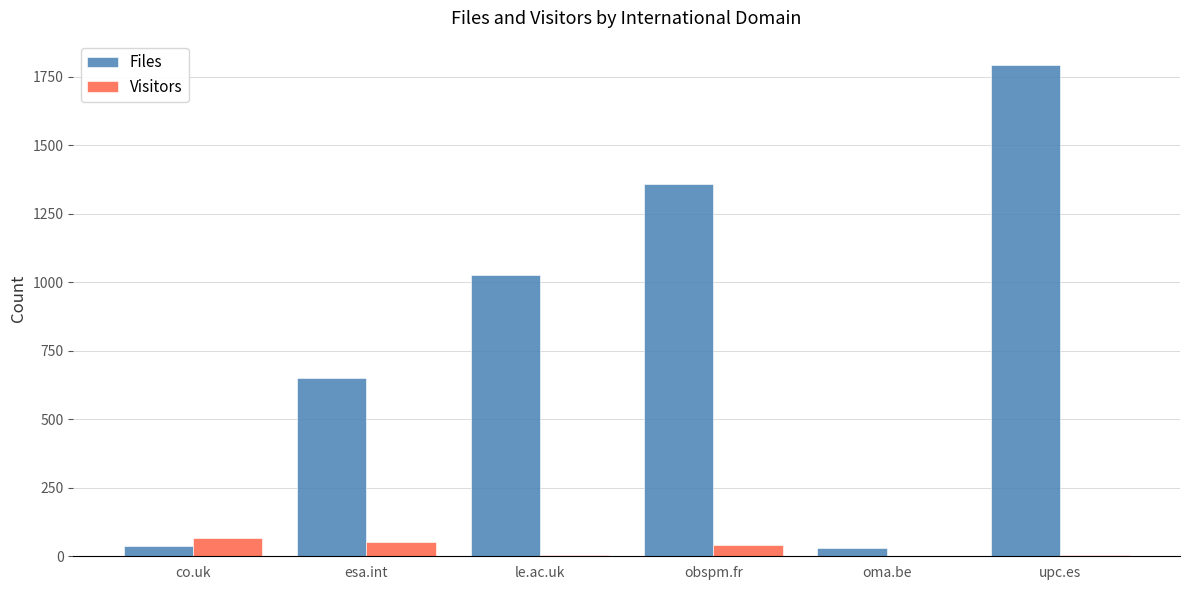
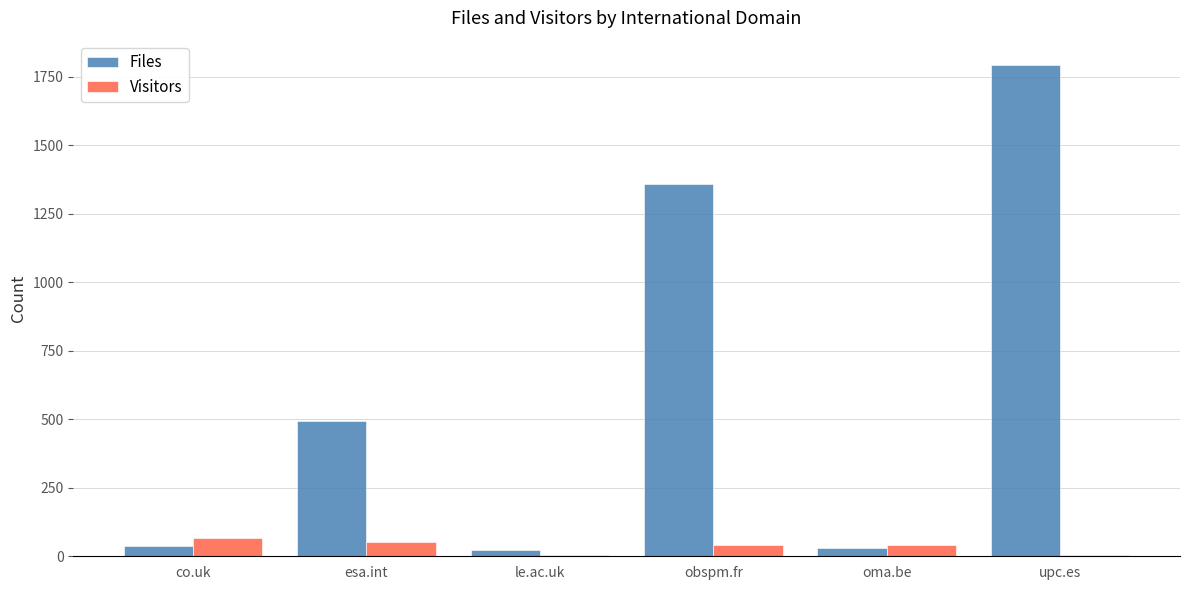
Files, esa.int: 650 -> 490
Files, le.ac.uk: 1030 -> 20
Visitors, oma.be: 0 -> 40
